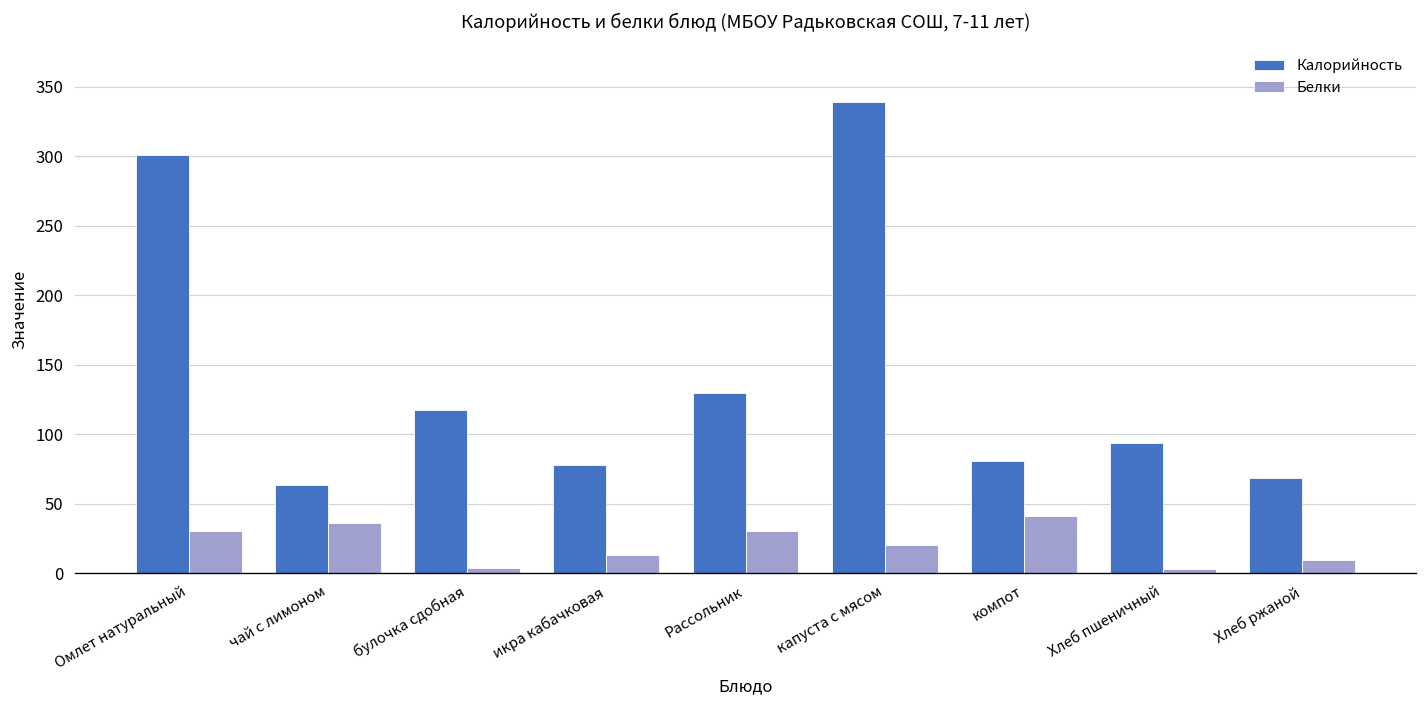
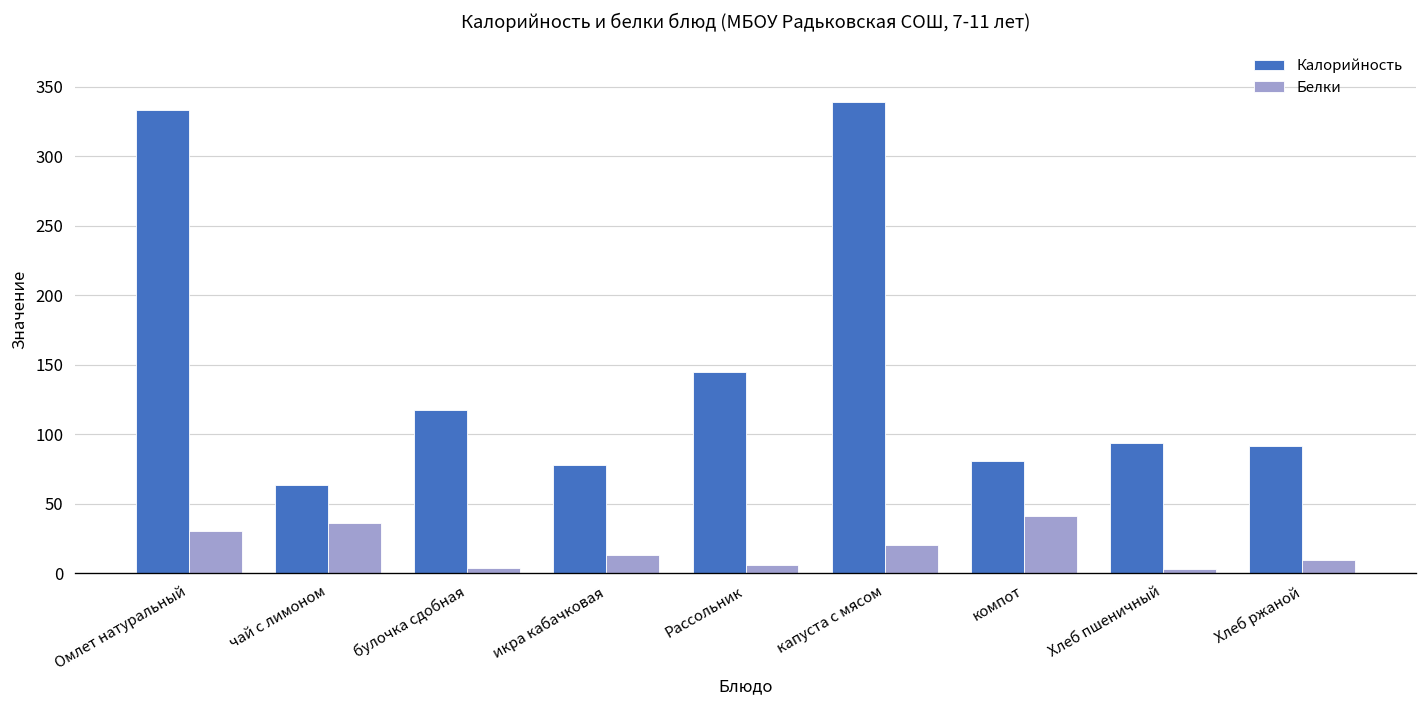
Калорийность, Омлет натуральный: 301 -> 333
Калорийность, Рассольник: 130 -> 145
Белки, Рассольник: 30 -> 6
Калорийность, Хлеб ржаной: 68 -> 91
